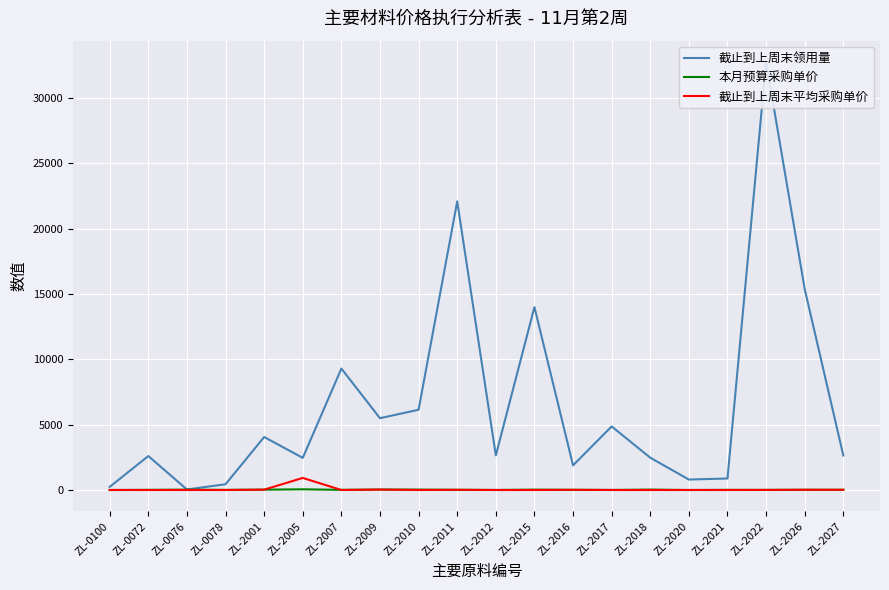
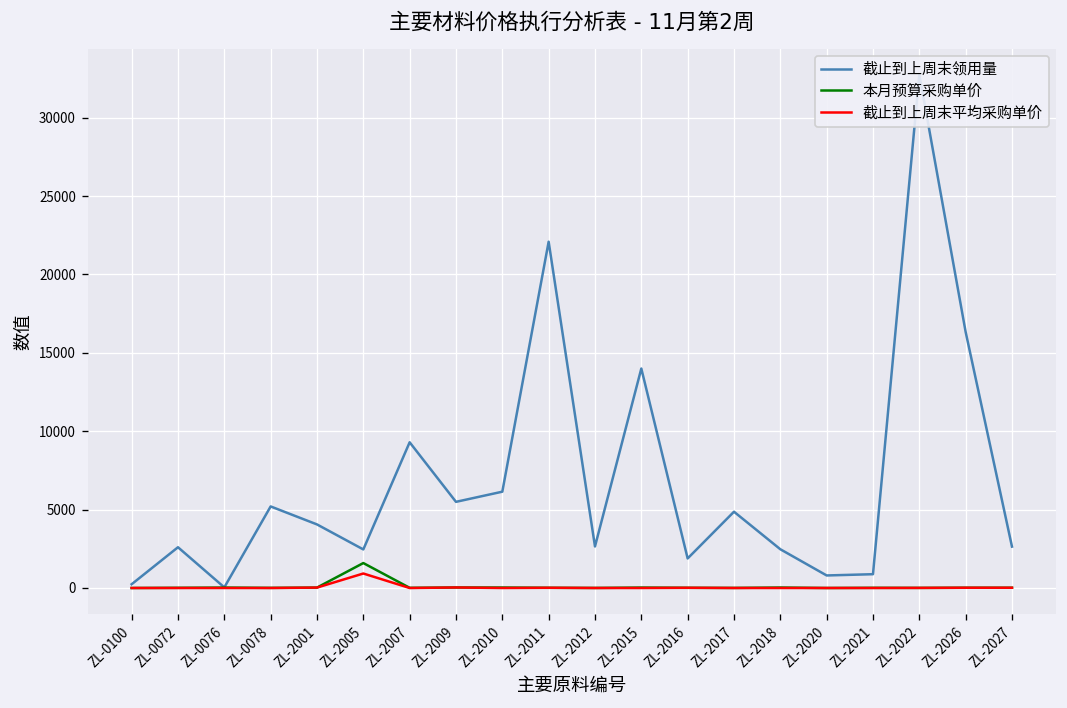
截止到上周末领用量, ZL-0078: 400 -> 5200
本月预算采购单价, ZL-2005: 100 -> 1600
截止到上周末领用量, ZL-2026: 15400 -> 16300
